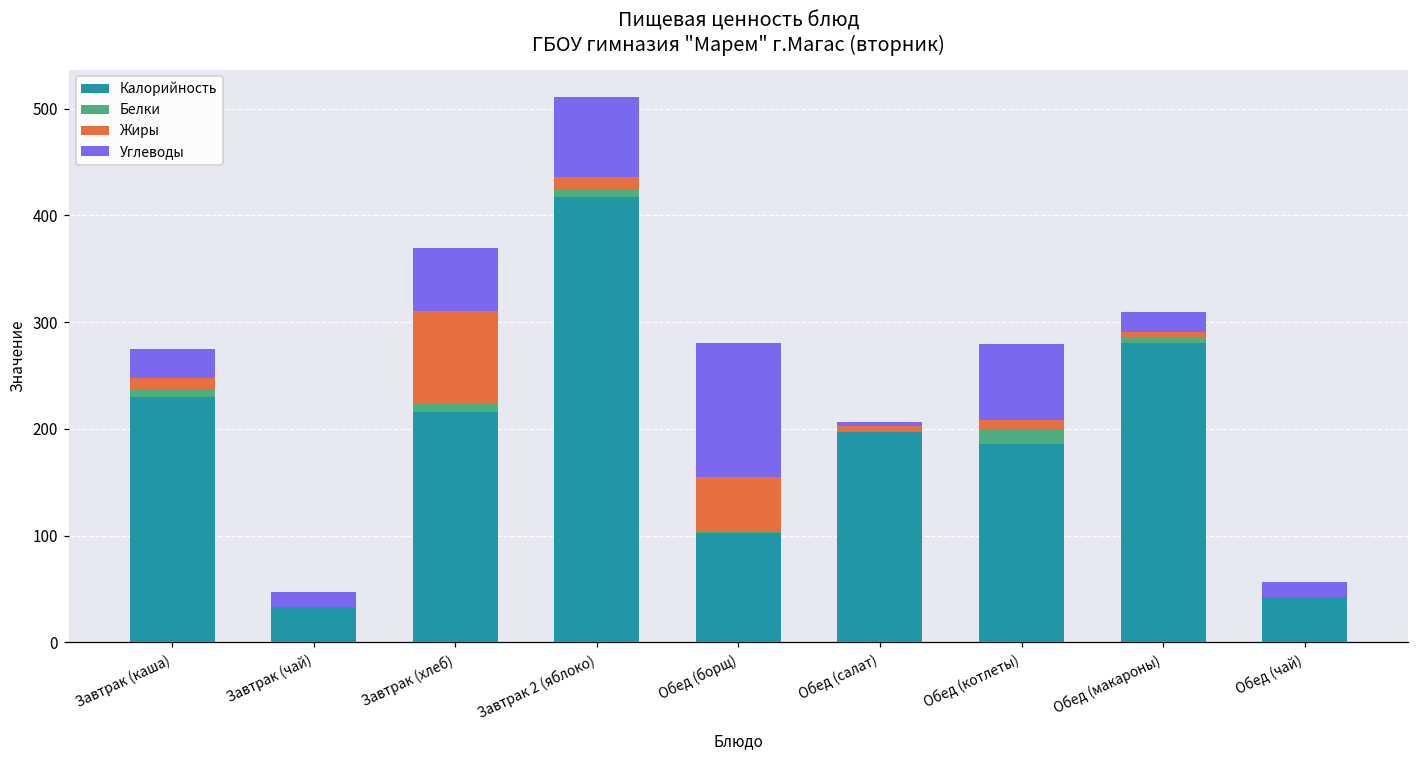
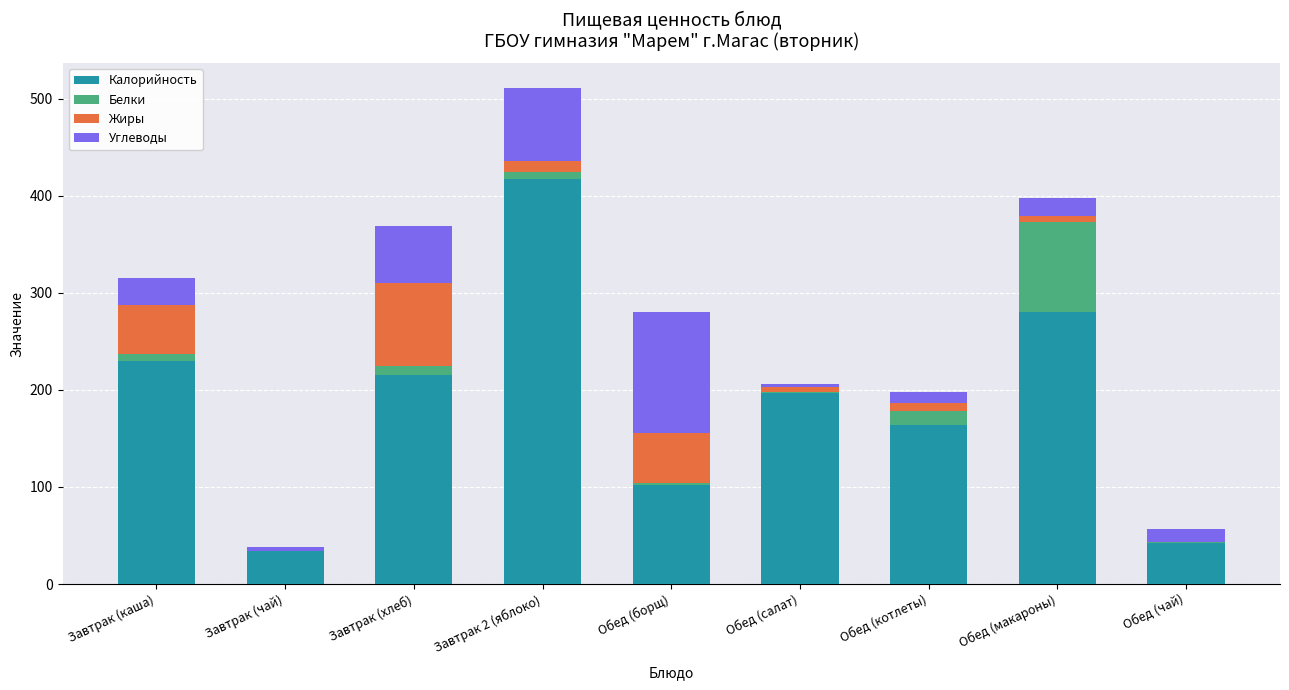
Жиры, Завтрак (каша): 10 -> 50
Углеводы, Завтрак (чай): 10 -> 0
Калорийность, Обед (котлеты): 190 -> 160
Углеводы, Обед (котлеты): 70 -> 10
Белки, Обед (макароны): 0 -> 90
